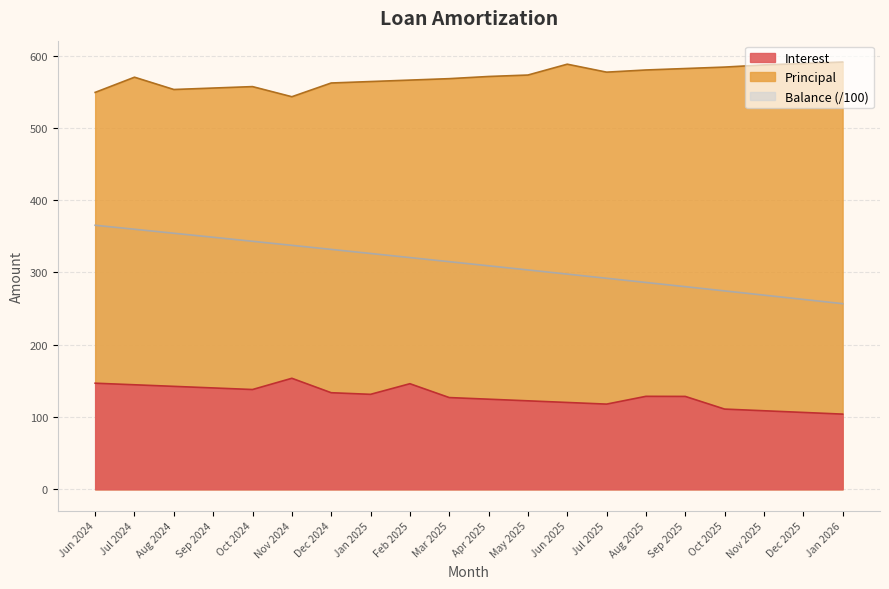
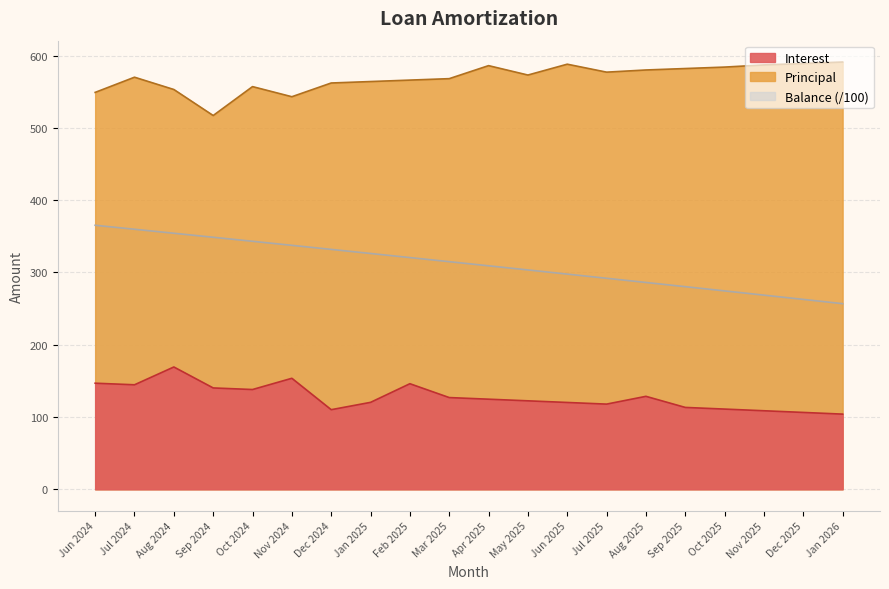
Interest, Aug 2024: 140 -> 170
Principal, Sep 2024: 560 -> 520
Interest, Dec 2024: 130 -> 110
Interest, Jan 2025: 130 -> 120
Principal, Apr 2025: 570 -> 590
Interest, Sep 2025: 130 -> 110
